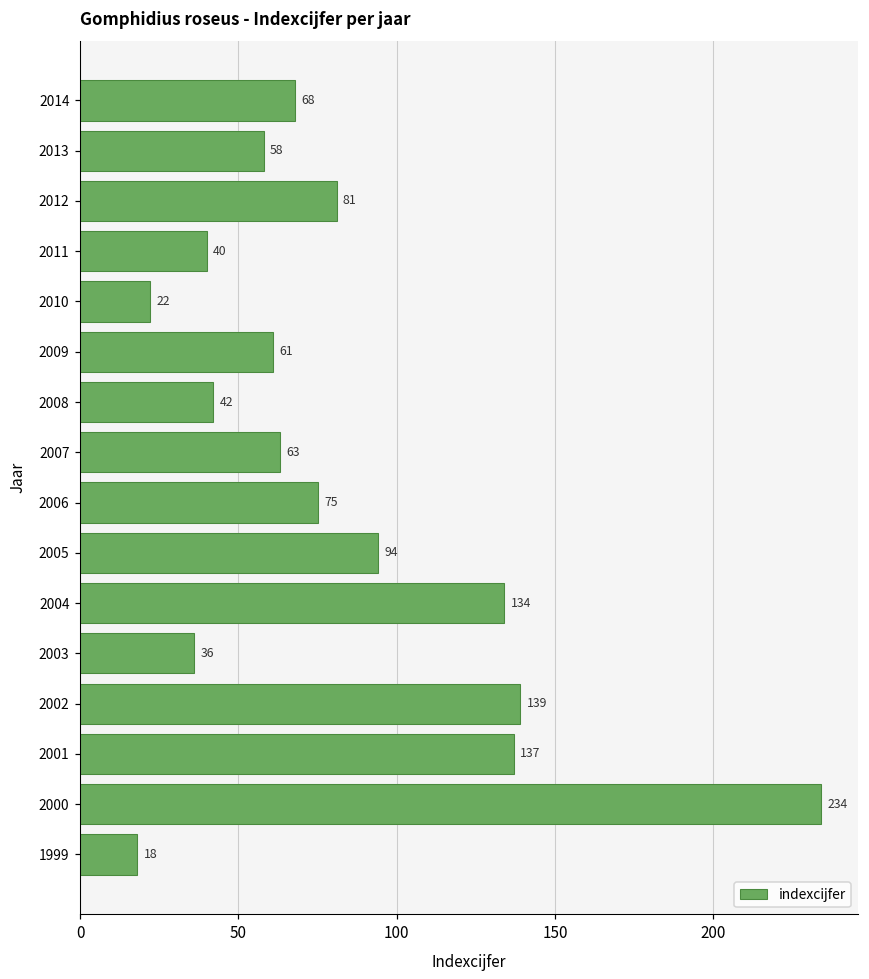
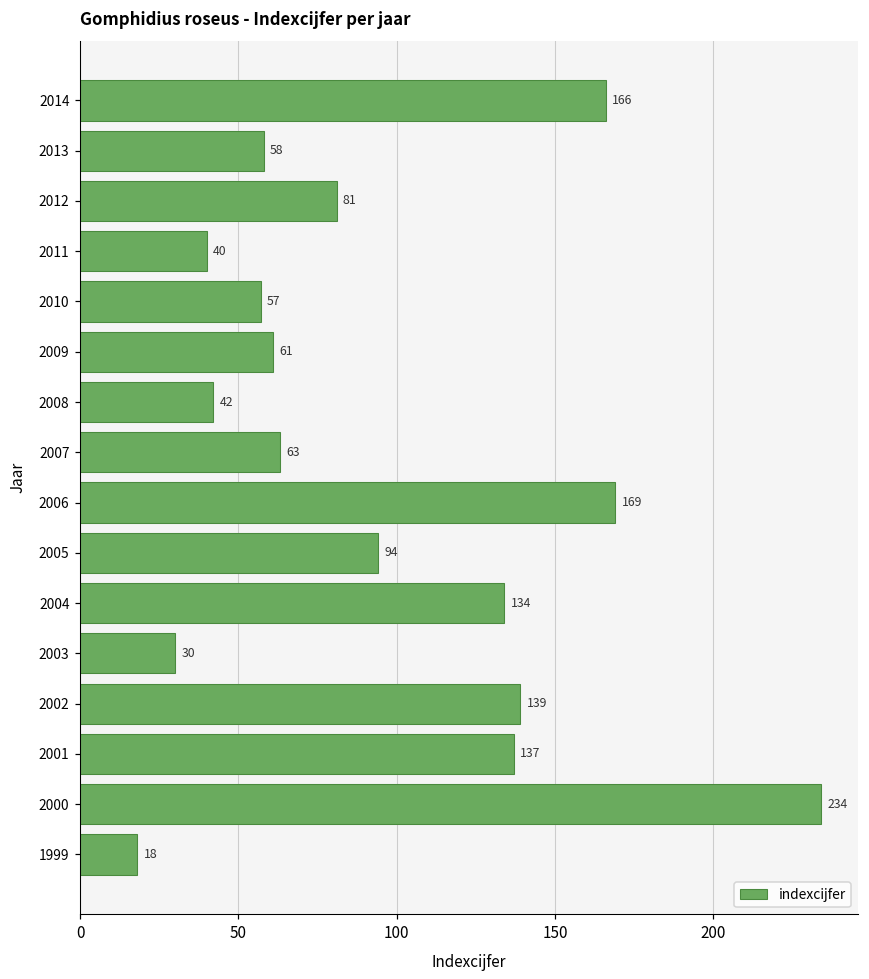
2014: 68 -> 166
2010: 22 -> 57
2006: 75 -> 169
2003: 36 -> 30
